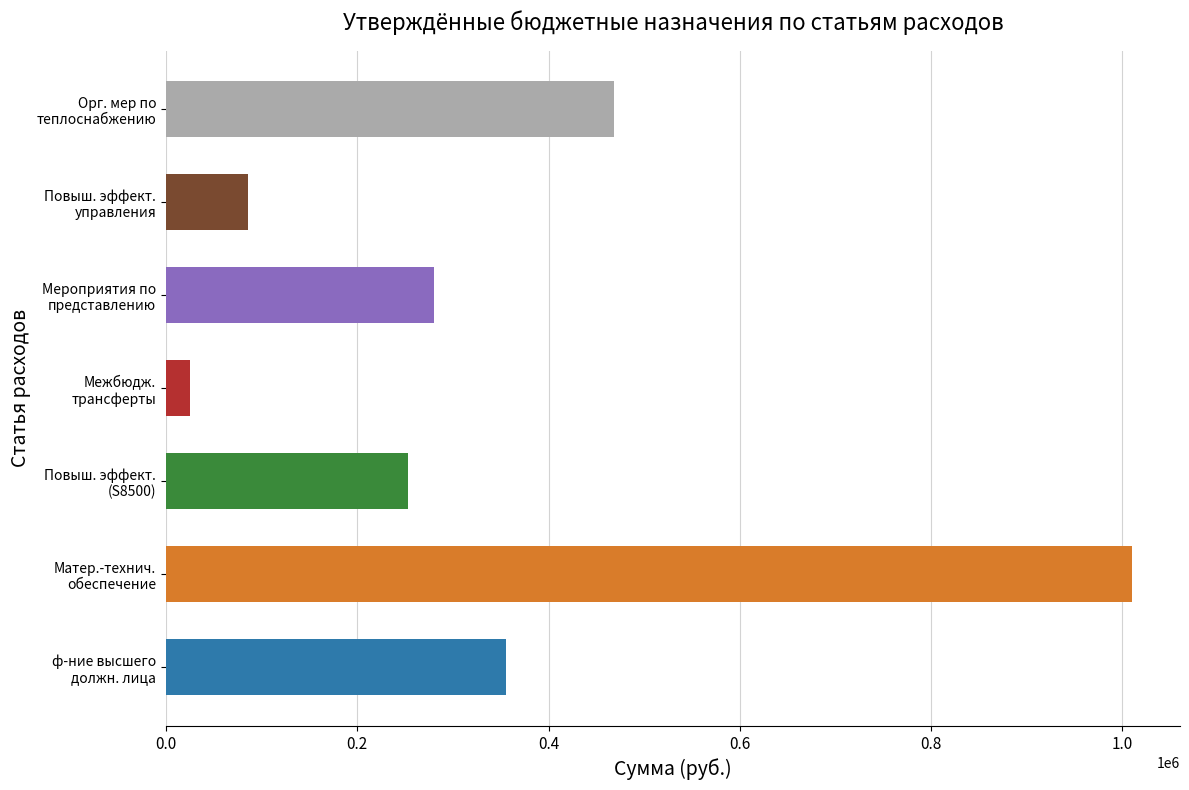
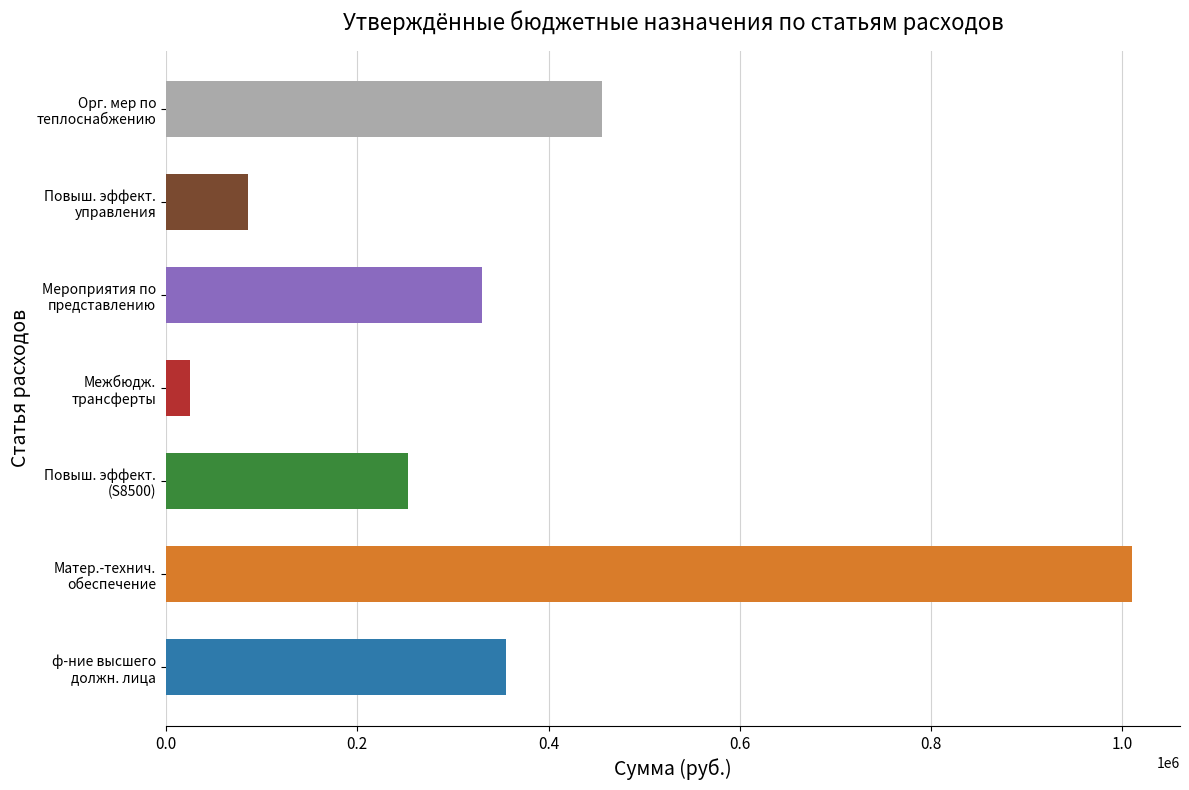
Орг. мер по теплоснабжению: 470000 -> 460000
Мероприятия по представлению: 280000 -> 330000
